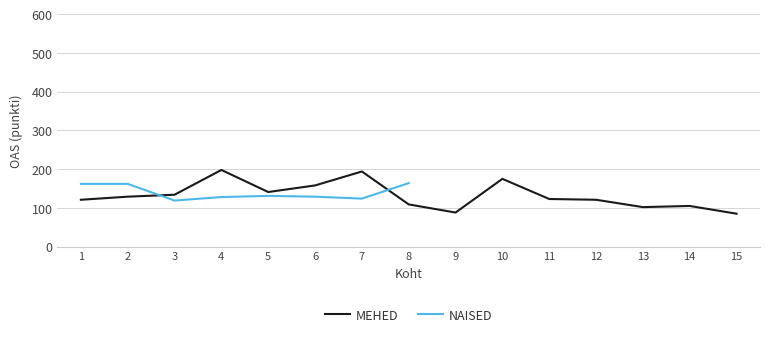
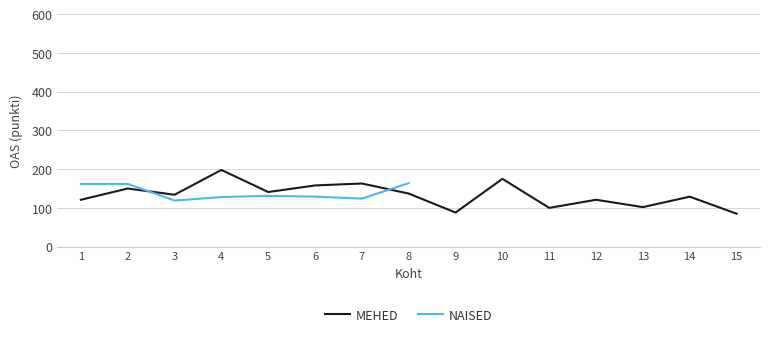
MEHED, 2: 130 -> 150
MEHED, 7: 190 -> 160
MEHED, 8: 110 -> 140
MEHED, 11: 120 -> 100
MEHED, 14: 110 -> 130
